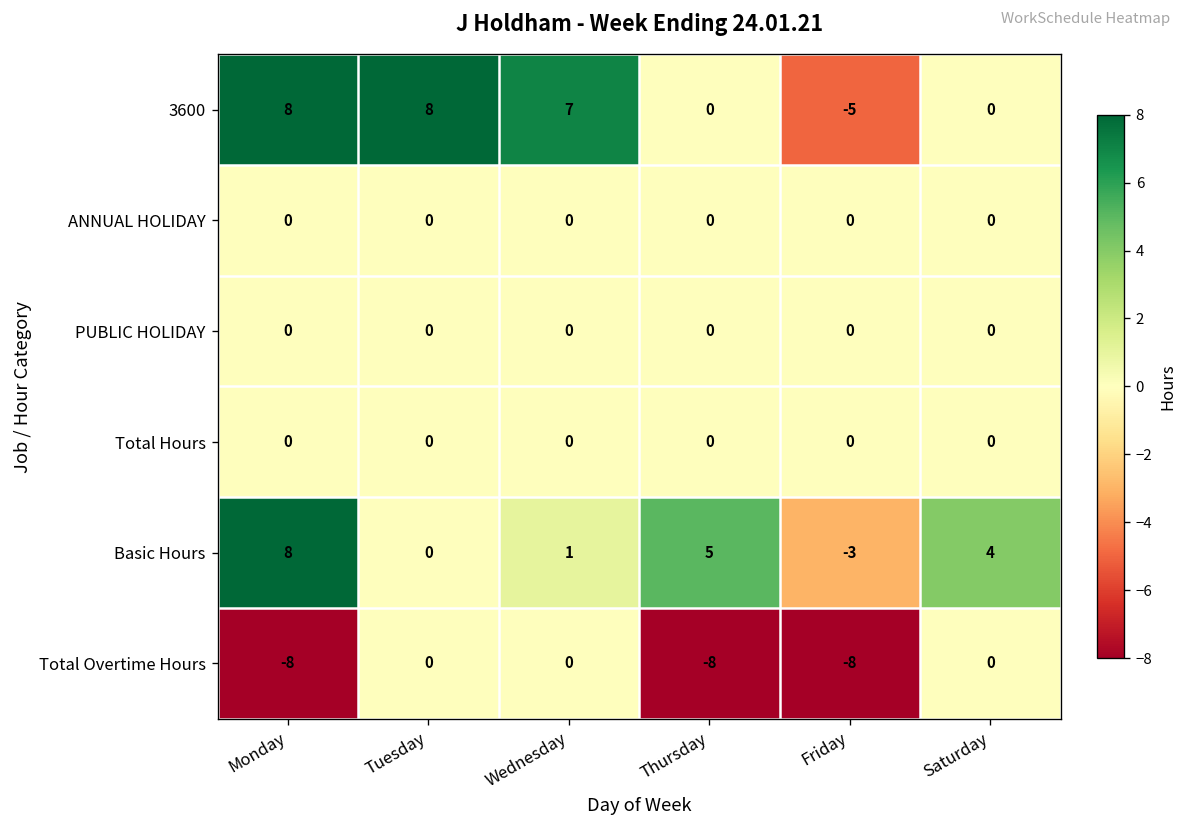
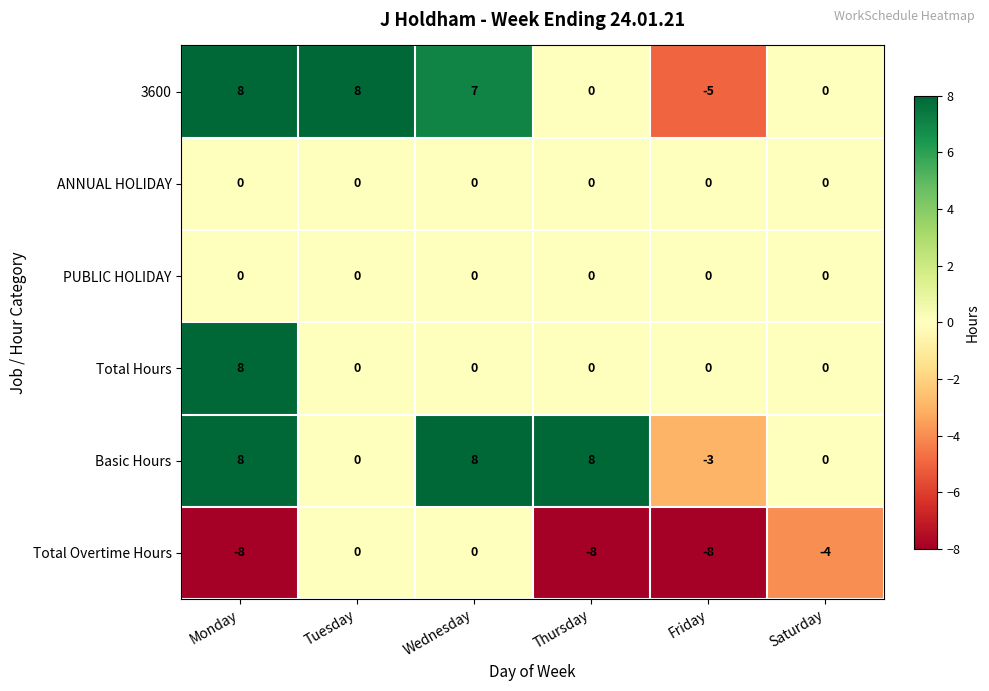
Total Hours, Monday: 0 -> 8
Basic Hours, Wednesday: 1 -> 8
Basic Hours, Thursday: 5 -> 8
Basic Hours, Saturday: 4 -> 0
Total Overtime Hours, Saturday: 0 -> -4
